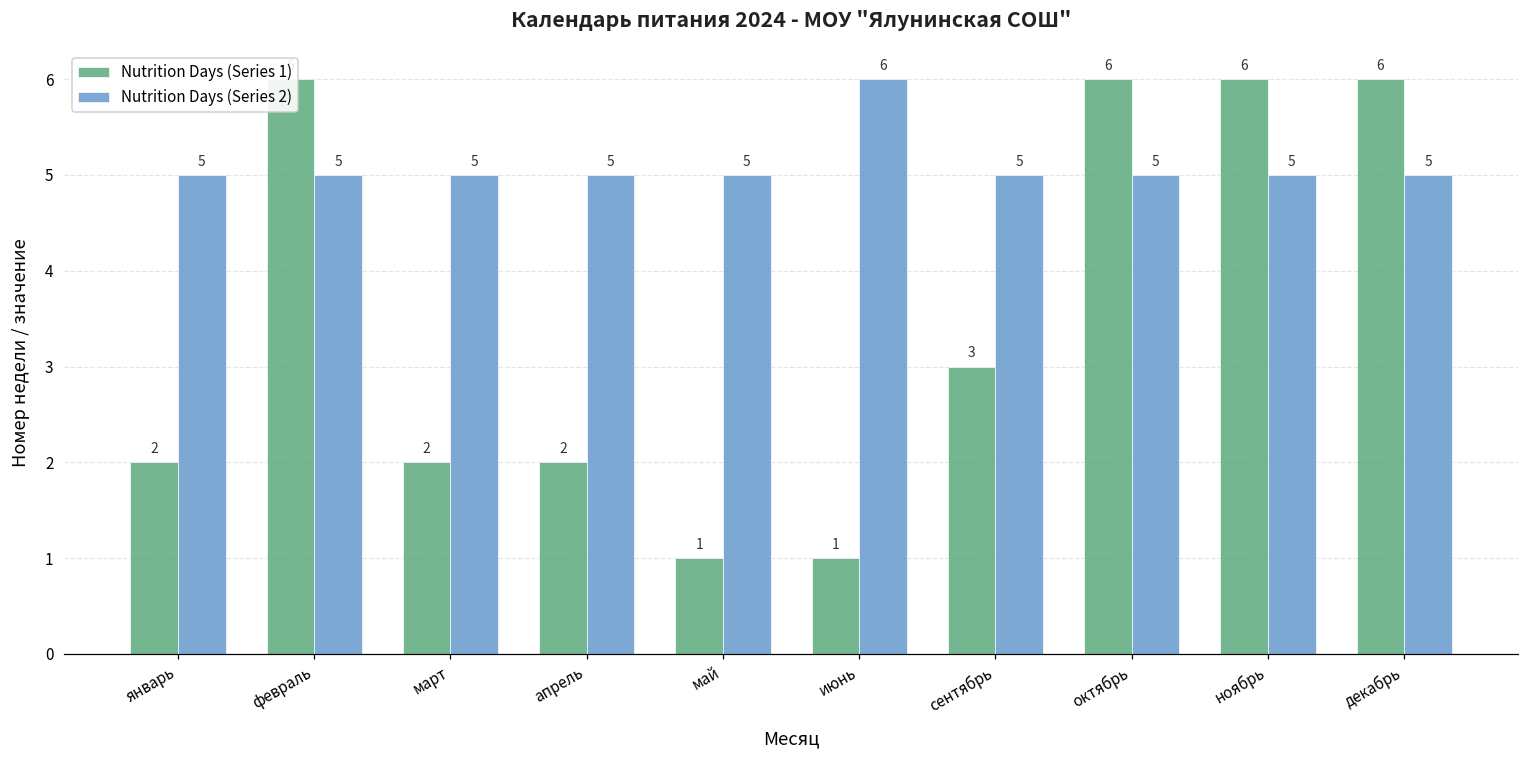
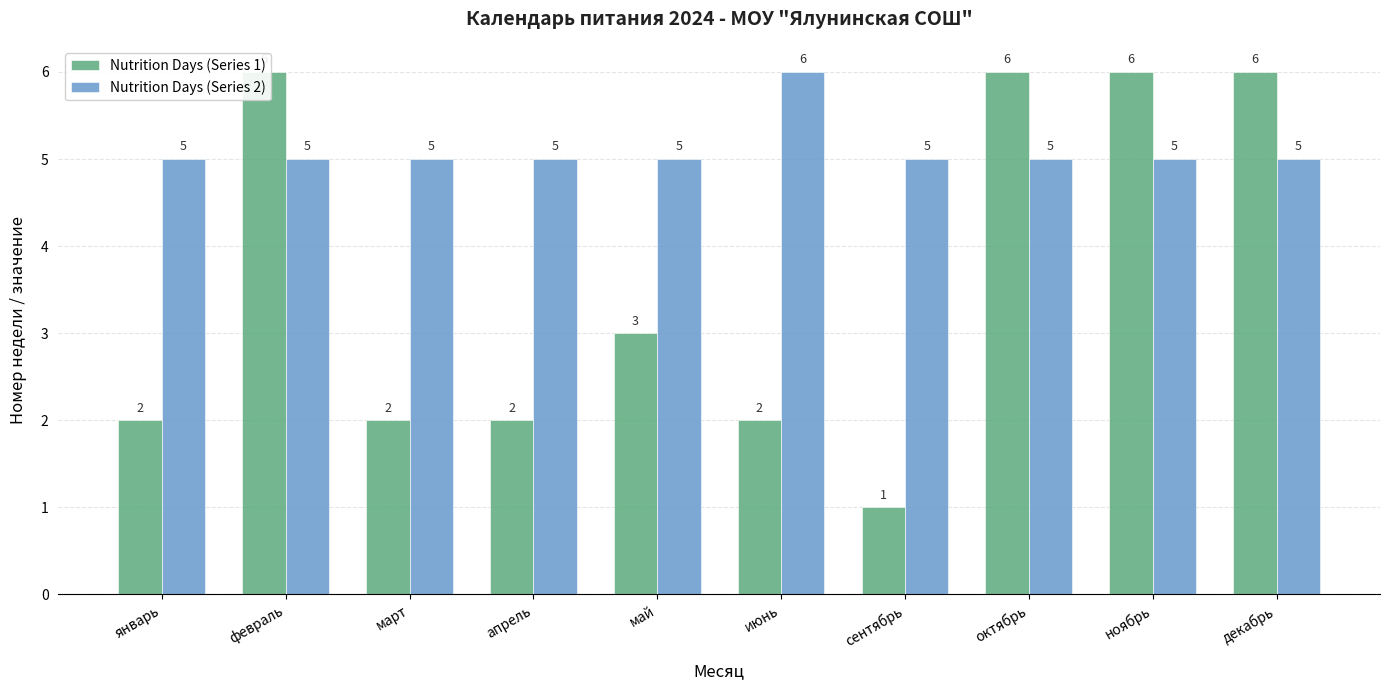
Nutrition Days (Series 1), май: 1 -> 3
Nutrition Days (Series 1), июнь: 1 -> 2
Nutrition Days (Series 1), сентябрь: 3 -> 1
